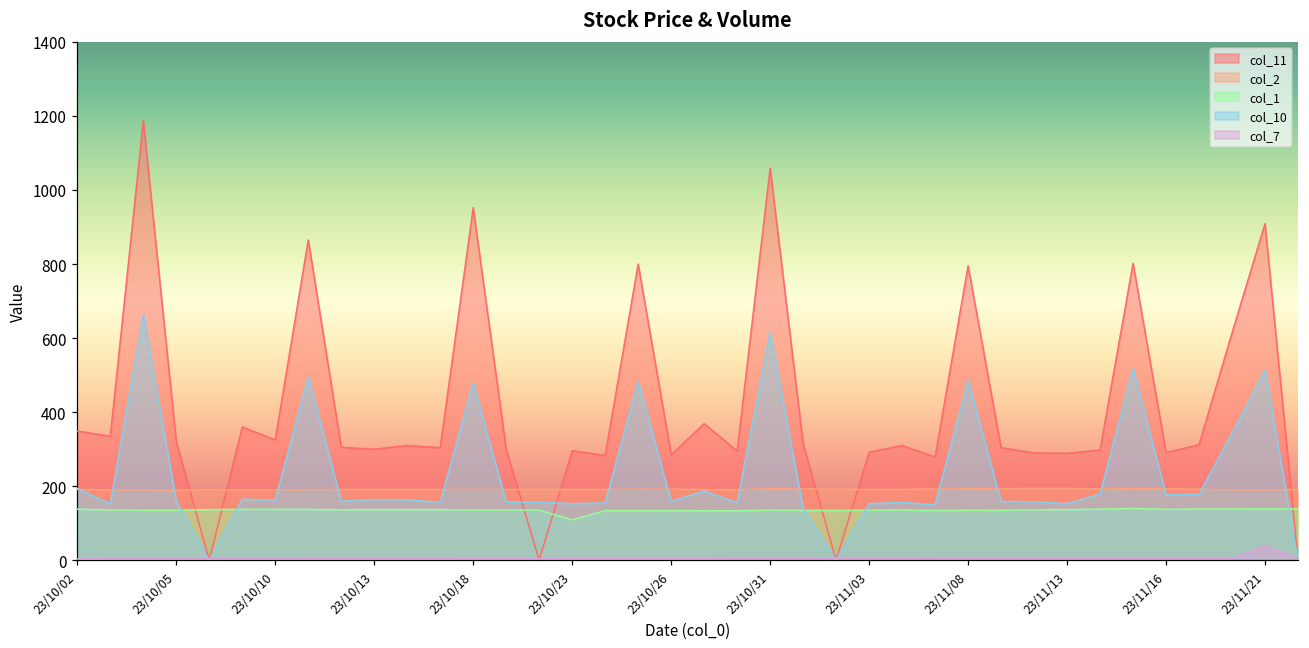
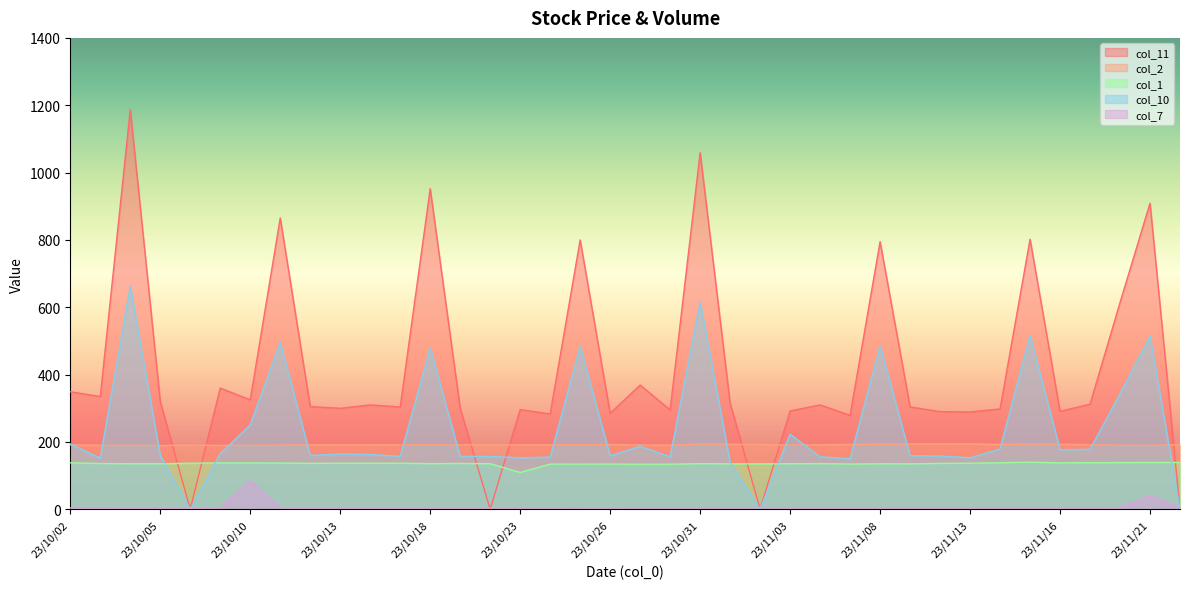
col_10, 23/10/10: 160 -> 250
col_7, 23/10/10: 0 -> 80
col_10, 23/11/03: 150 -> 220
